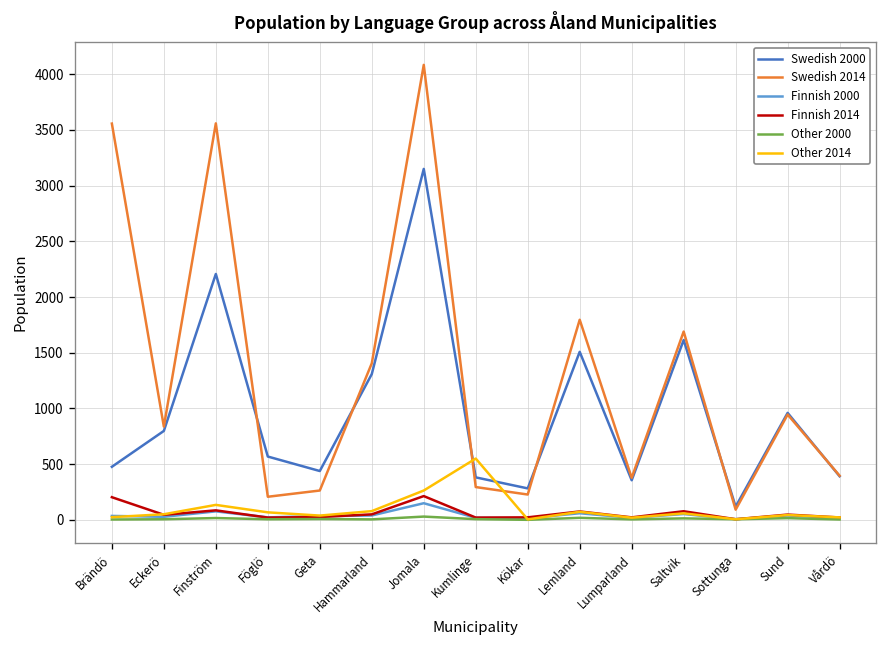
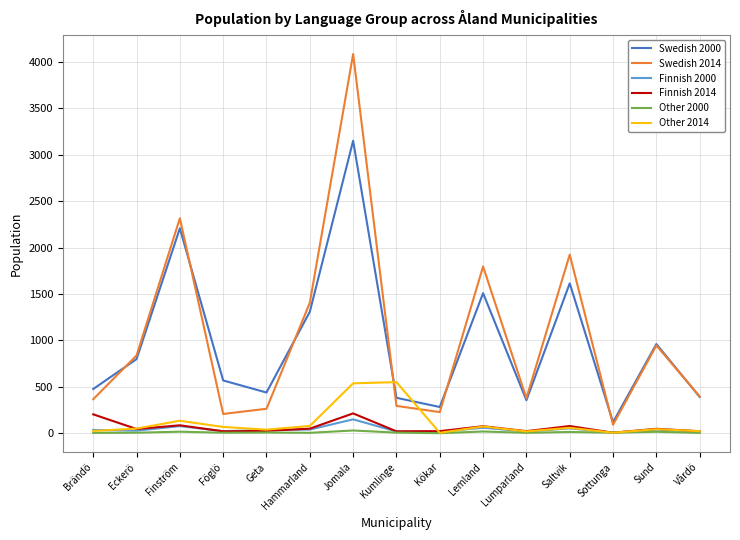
Swedish 2014, Brändö: 3600 -> 400
Swedish 2014, Finström: 3600 -> 2300
Other 2014, Jomala: 300 -> 500
Swedish 2014, Saltvik: 1700 -> 1900
